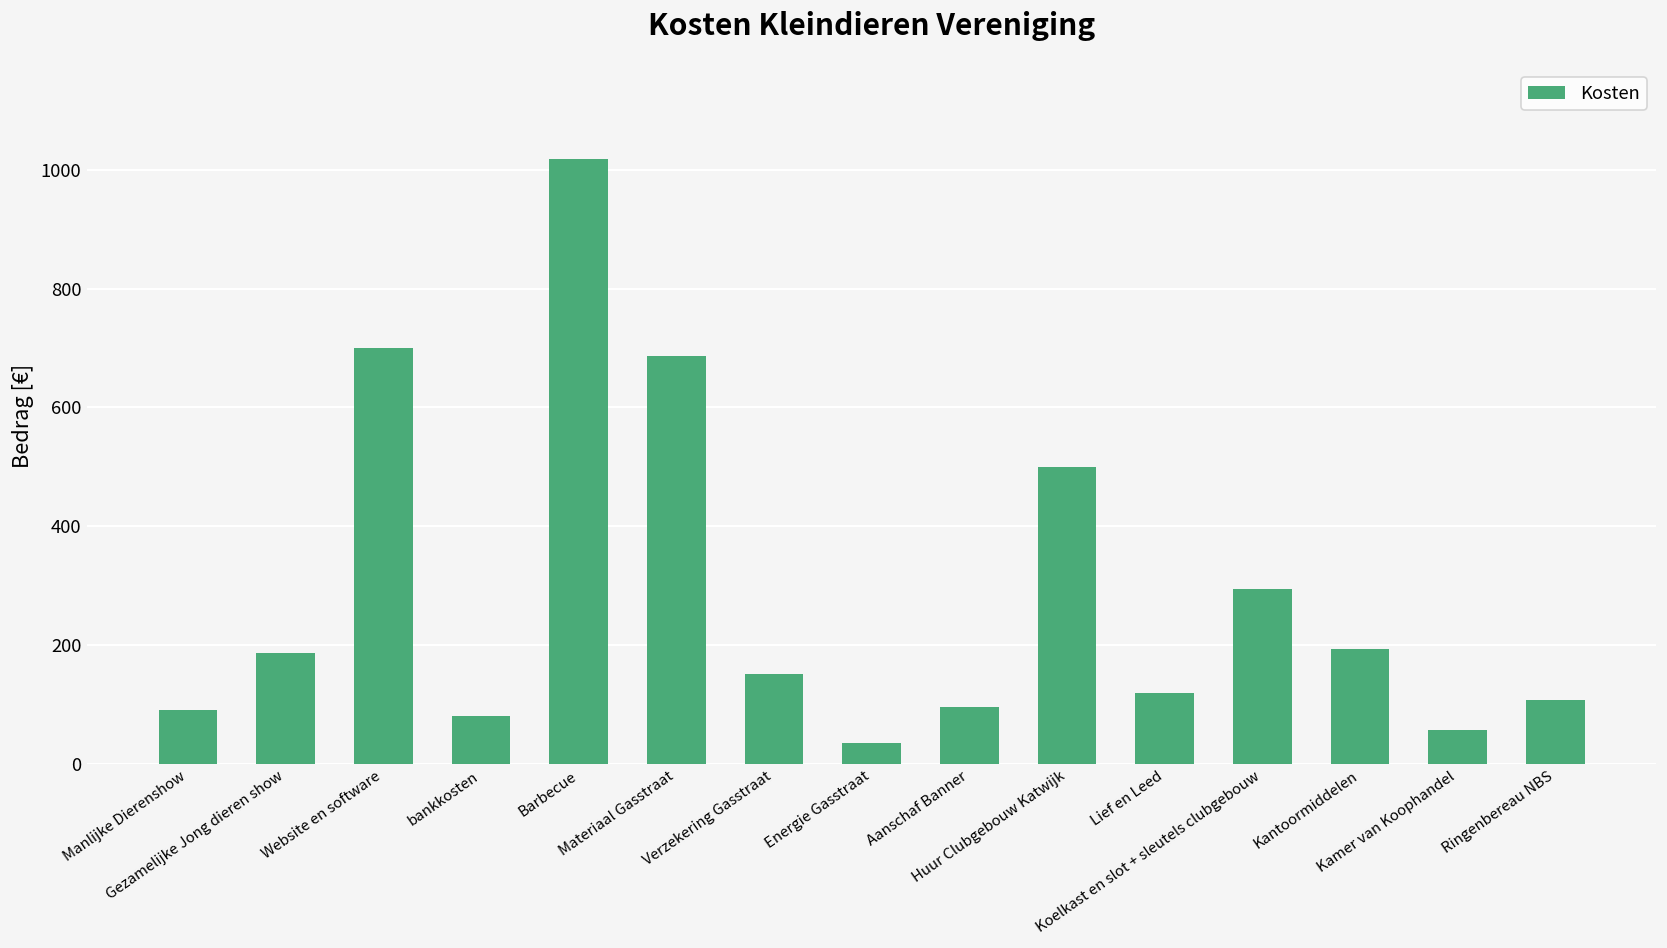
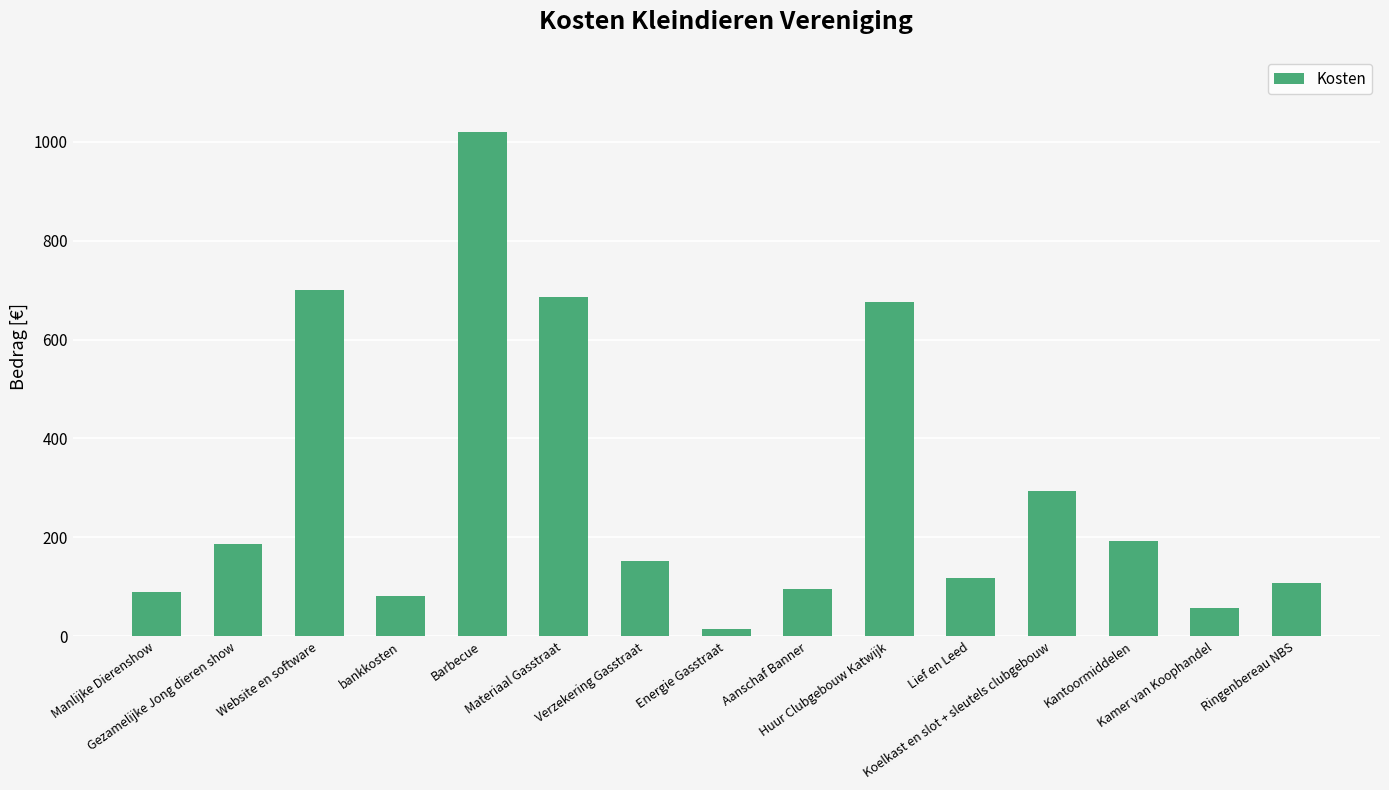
Energie Gasstraat: 40 -> 10
Huur Clubgebouw Katwijk: 500 -> 680
